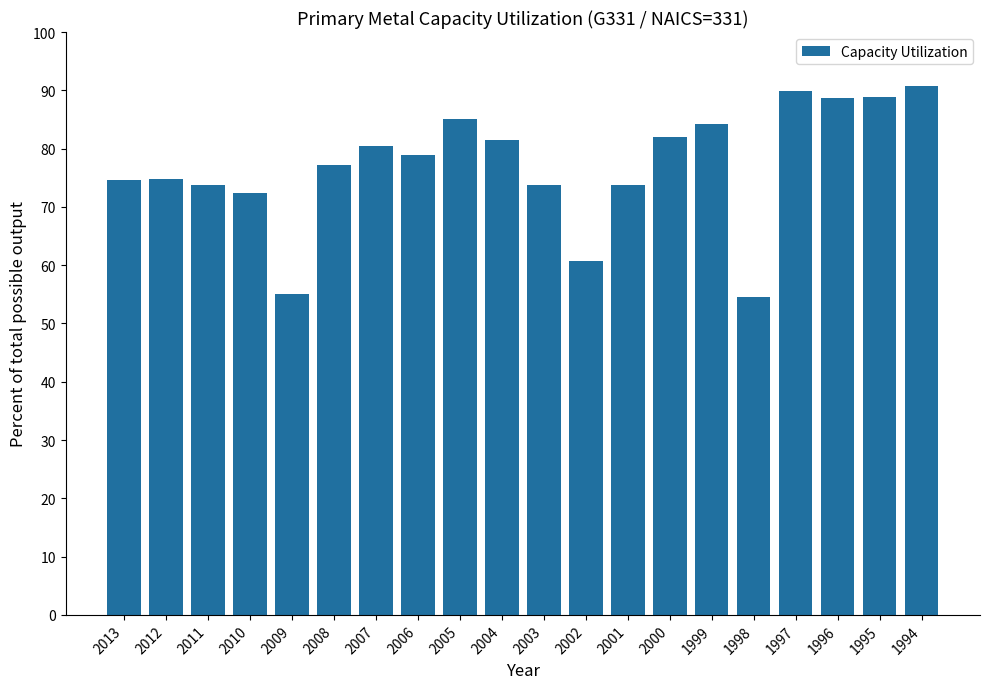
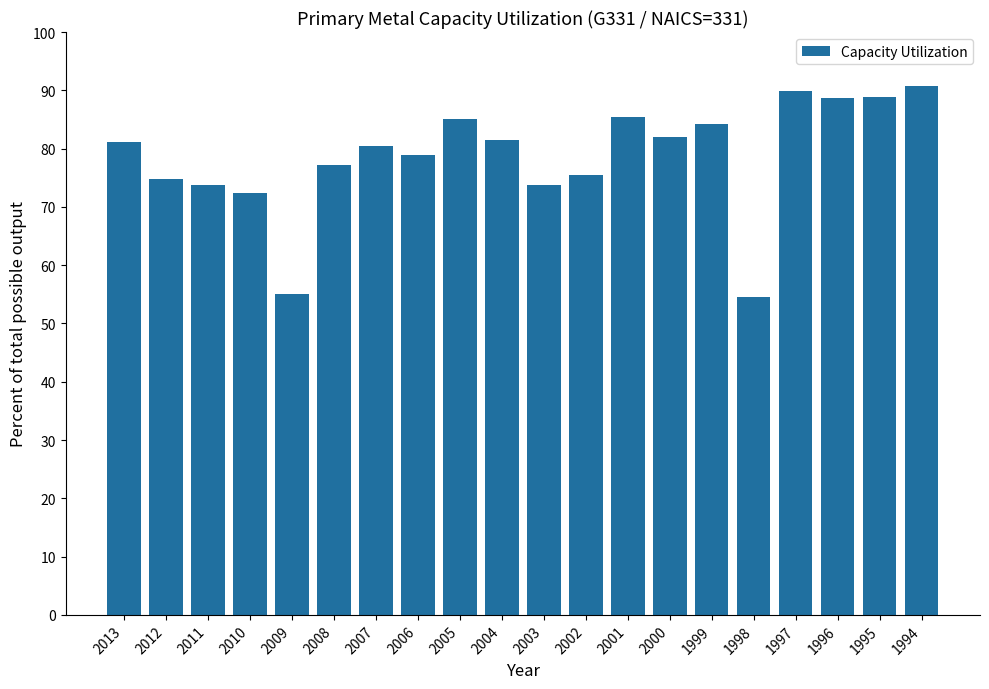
2013: 75 -> 81
2002: 61 -> 76
2001: 74 -> 85
